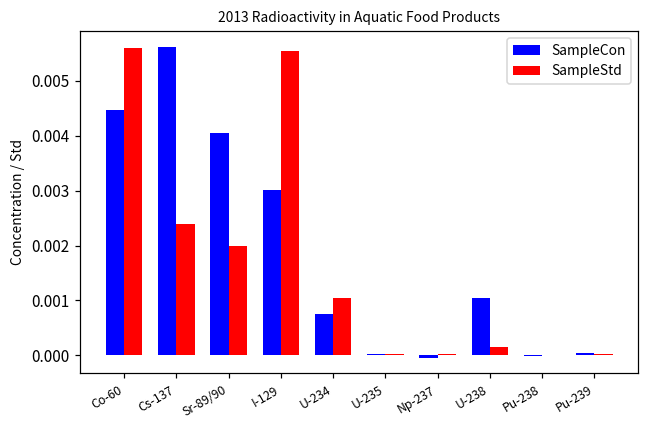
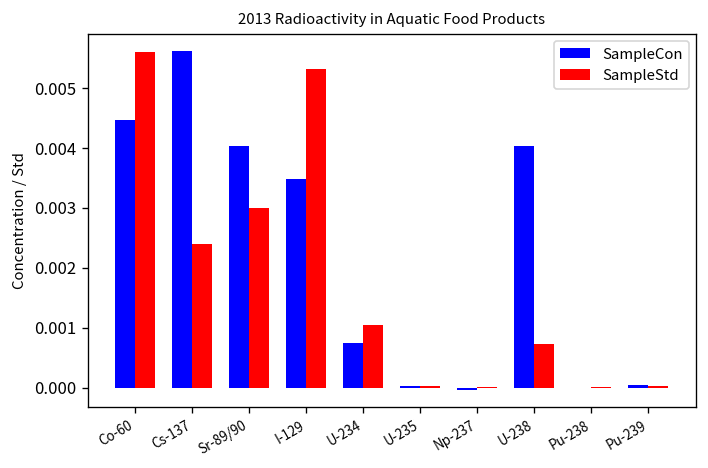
SampleStd, Sr-89/90: 0.002 -> 0.003
SampleCon, I-129: 0.0030 -> 0.0035
SampleStd, I-129: 0.0055 -> 0.0053
SampleCon, U-238: 0.0011 -> 0.0040
SampleStd, U-238: 0.0002 -> 0.0007
